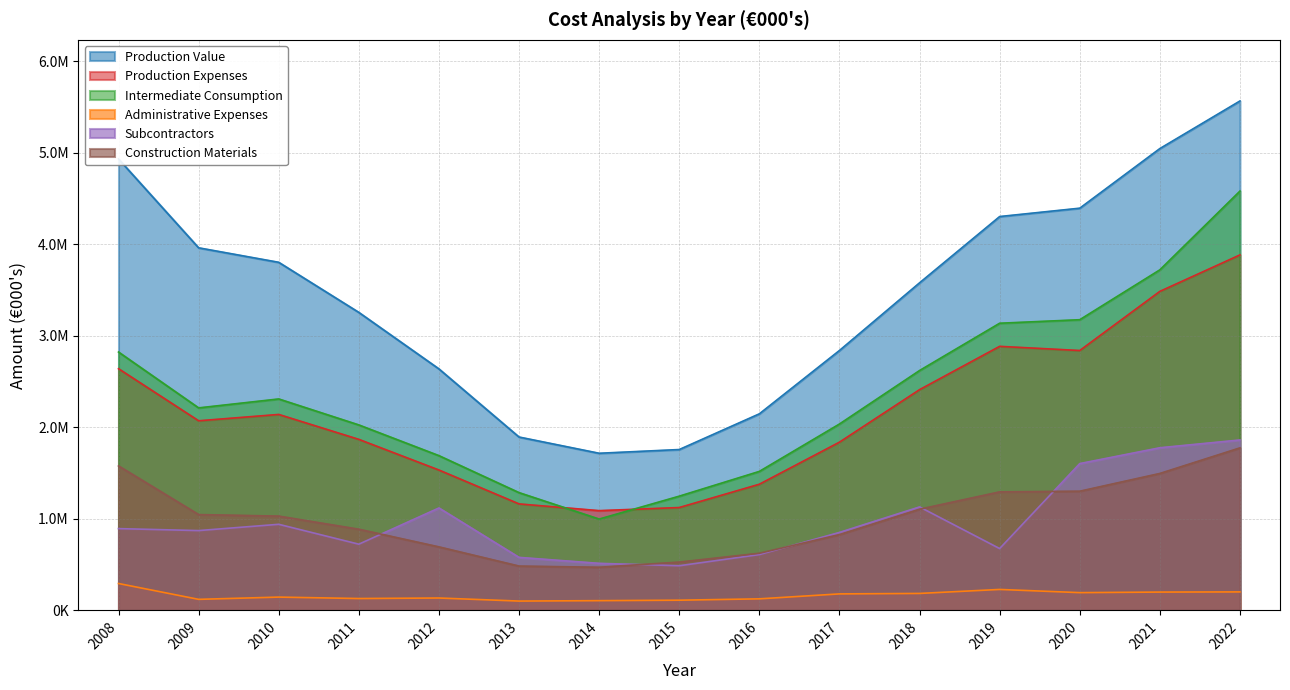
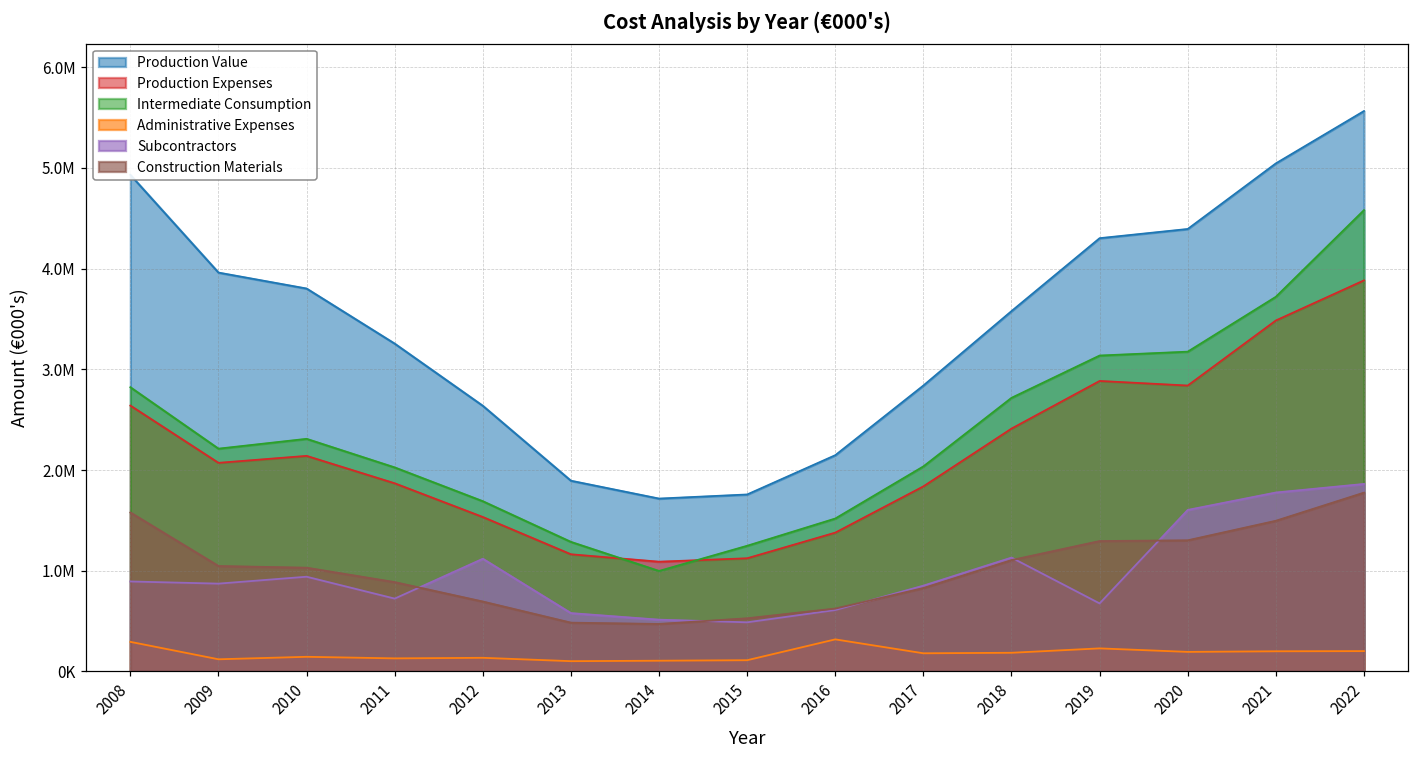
Administrative Expenses, 2016: 100000 -> 300000
Intermediate Consumption, 2018: 2600000 -> 2700000
